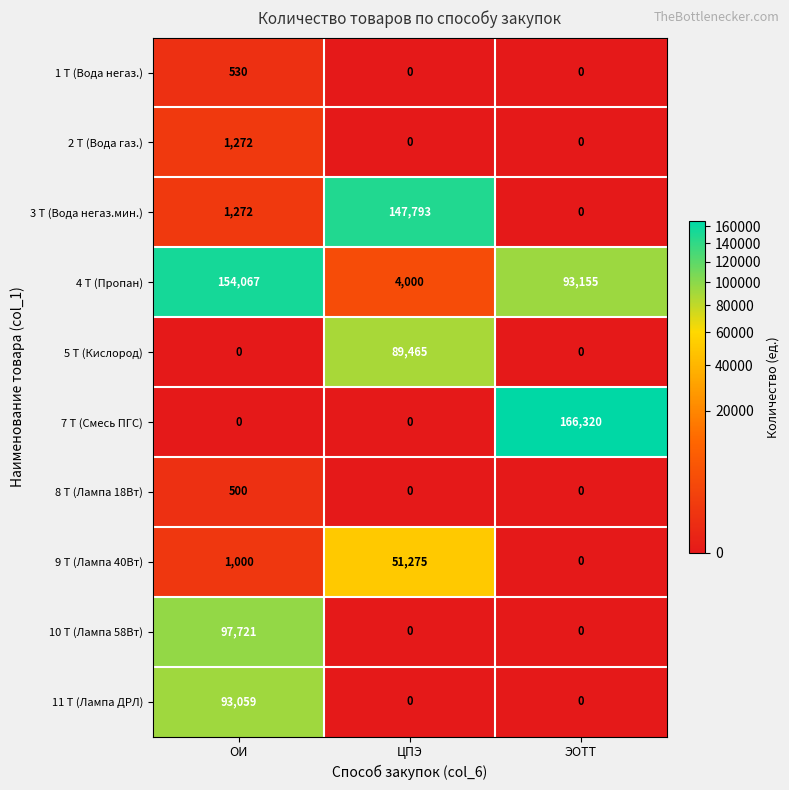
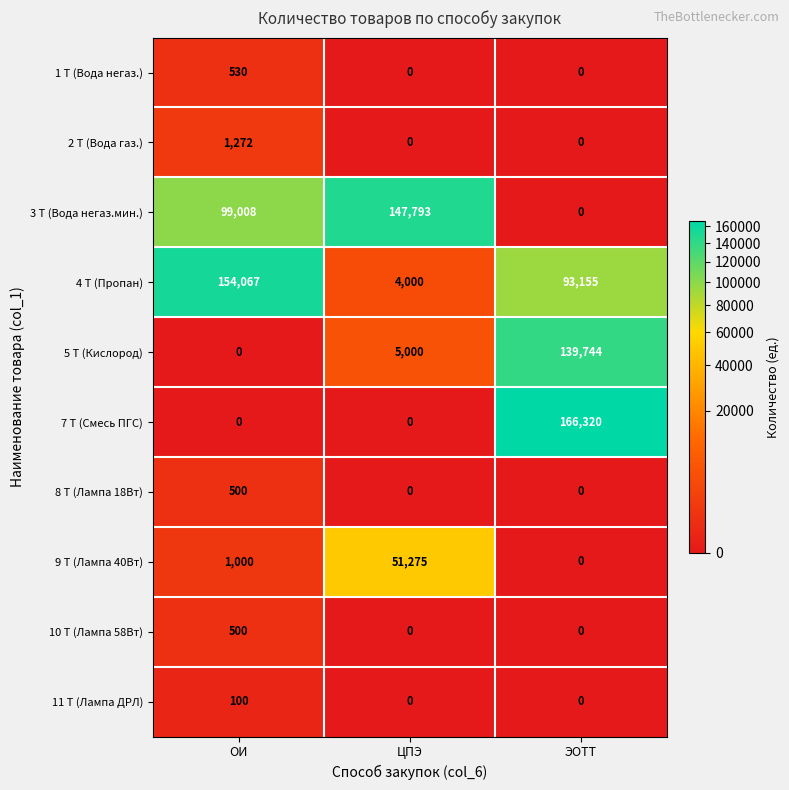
3 Т (Вода негаз.мин.), ОИ: 1,272 -> 99,008
5 Т (Кислород), ЦПЭ: 89,465 -> 5,000
5 Т (Кислород), ЭОТТ: 0 -> 139,744
10 Т (Лампа 58Вт), ОИ: 97,721 -> 500
11 Т (Лампа ДРЛ), ОИ: 93,059 -> 100
